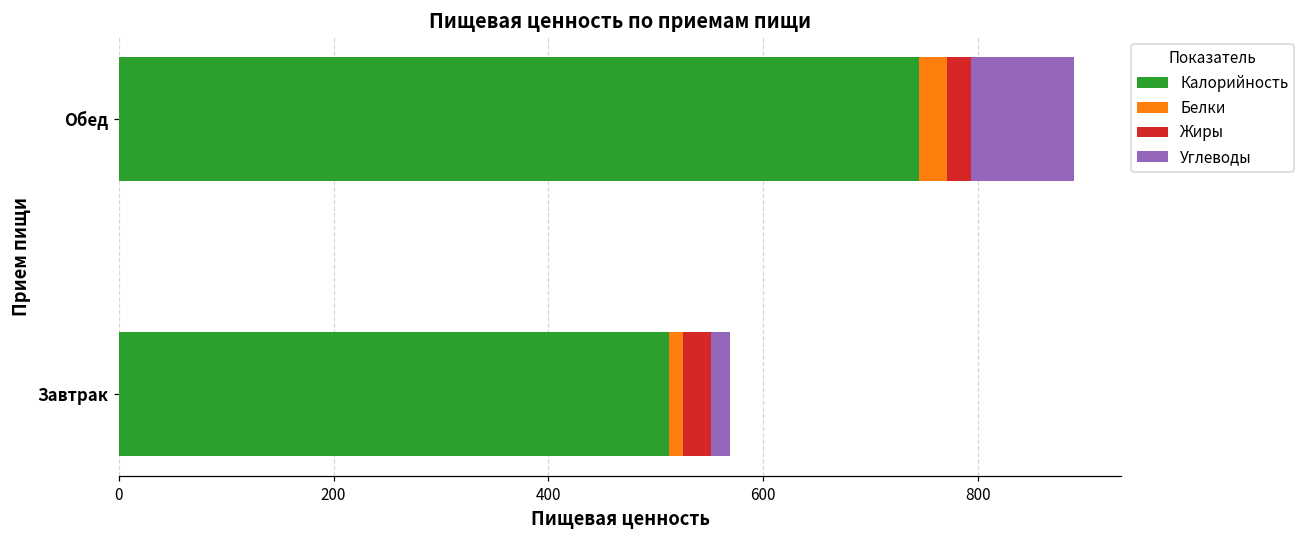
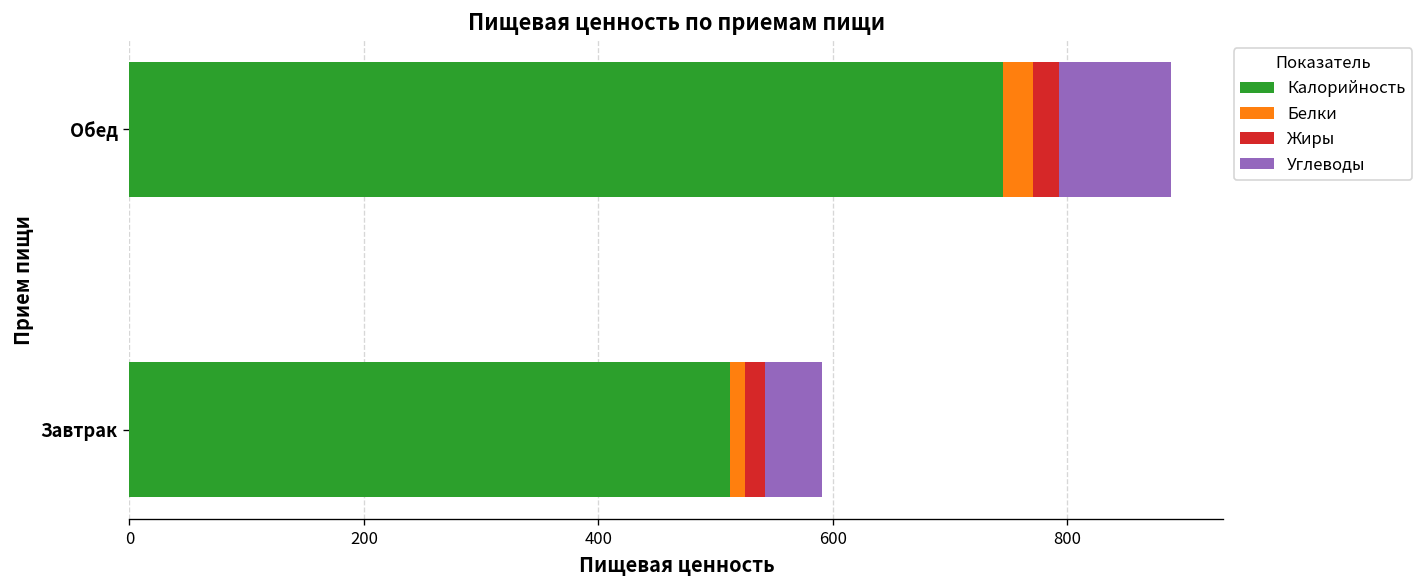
Жиры, Завтрак: 30 -> 20
Углеводы, Завтрак: 20 -> 50
